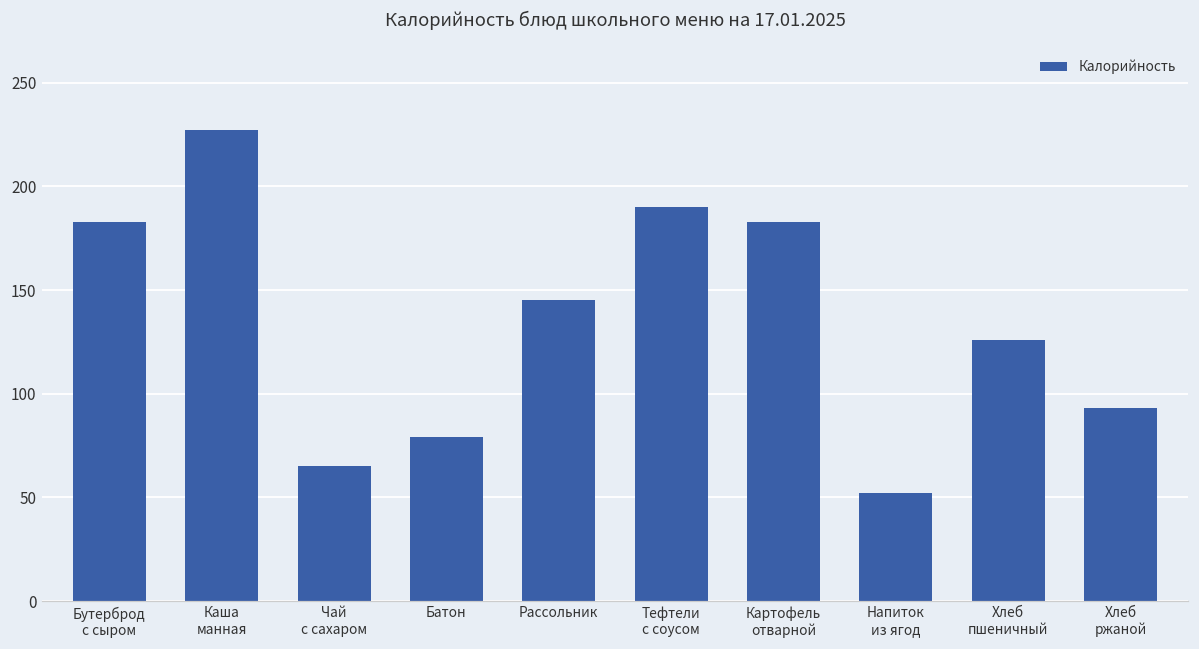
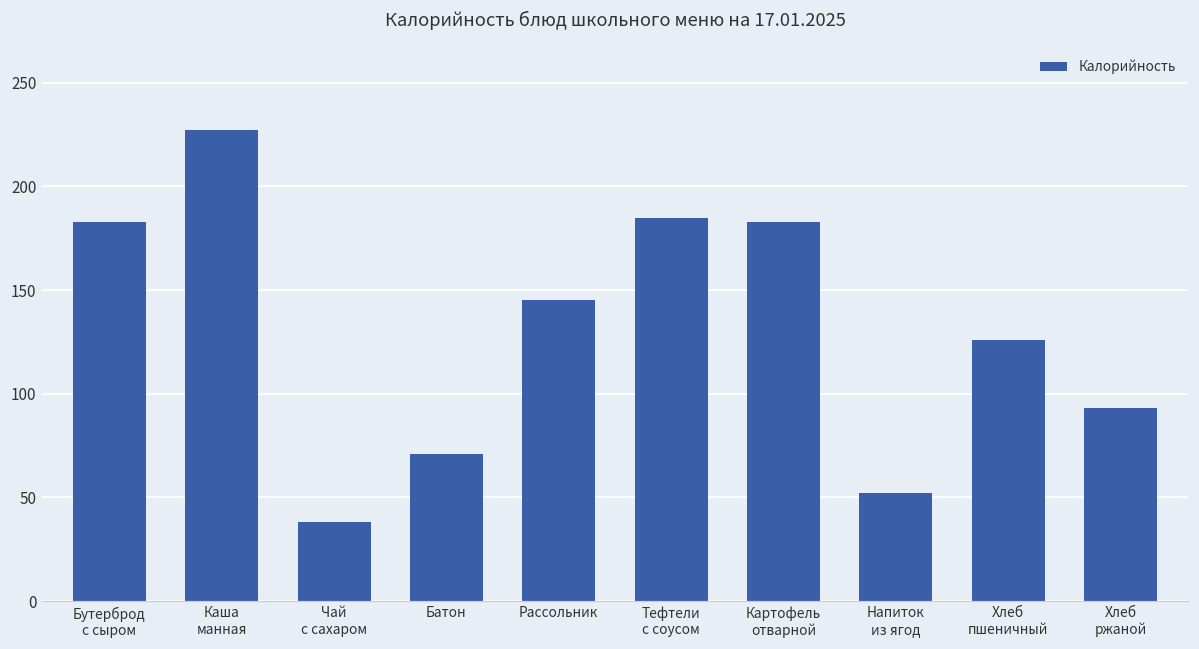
Чай с сахаром: 65 -> 38
Батон: 79 -> 71
Тефтели с соусом: 190 -> 185
